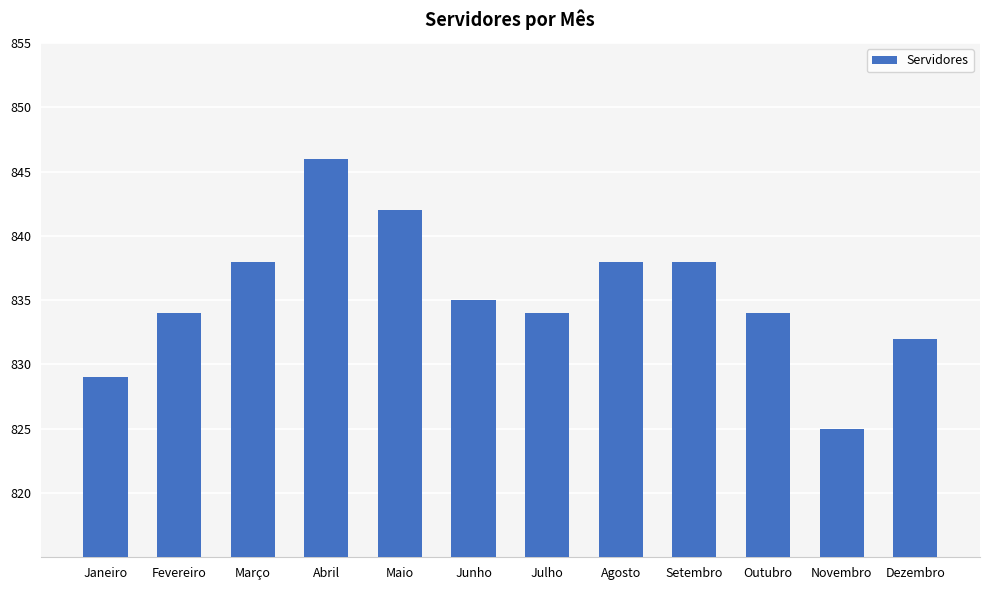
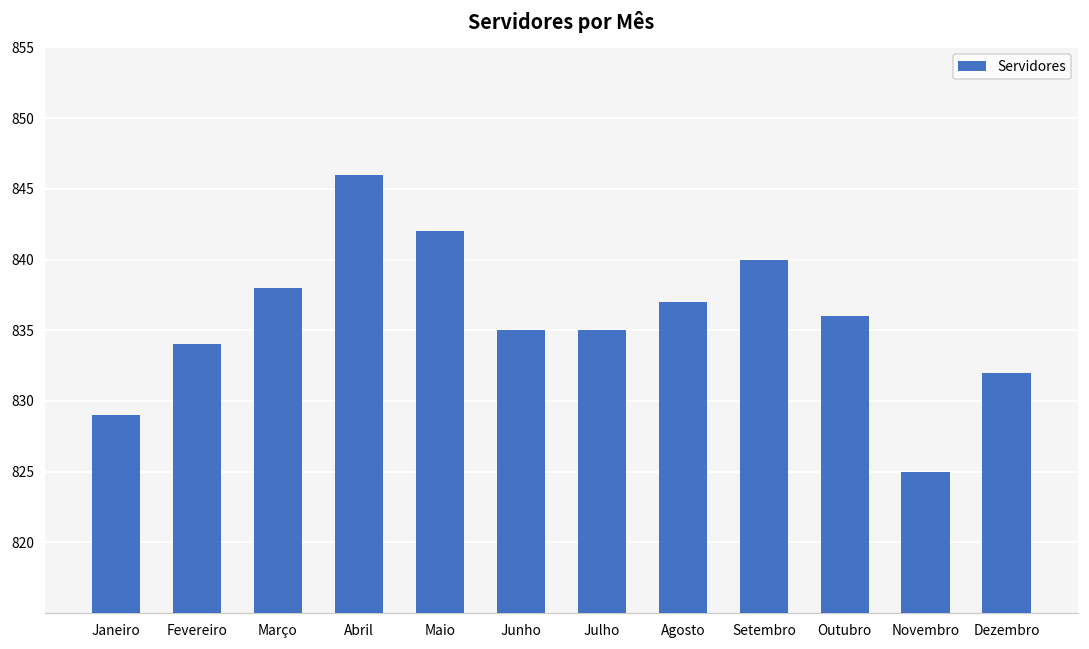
Julho: 834 -> 835
Agosto: 838 -> 837
Setembro: 838 -> 840
Outubro: 834 -> 836
